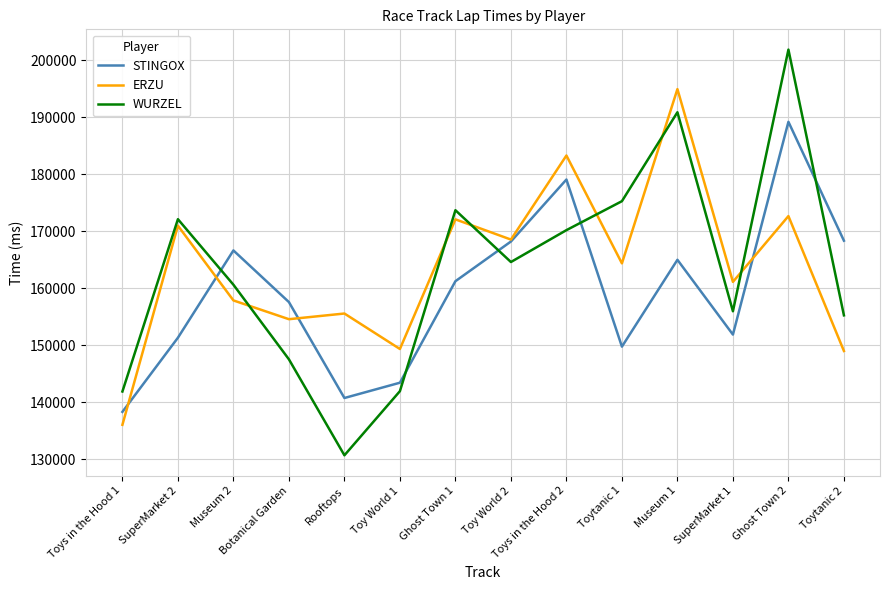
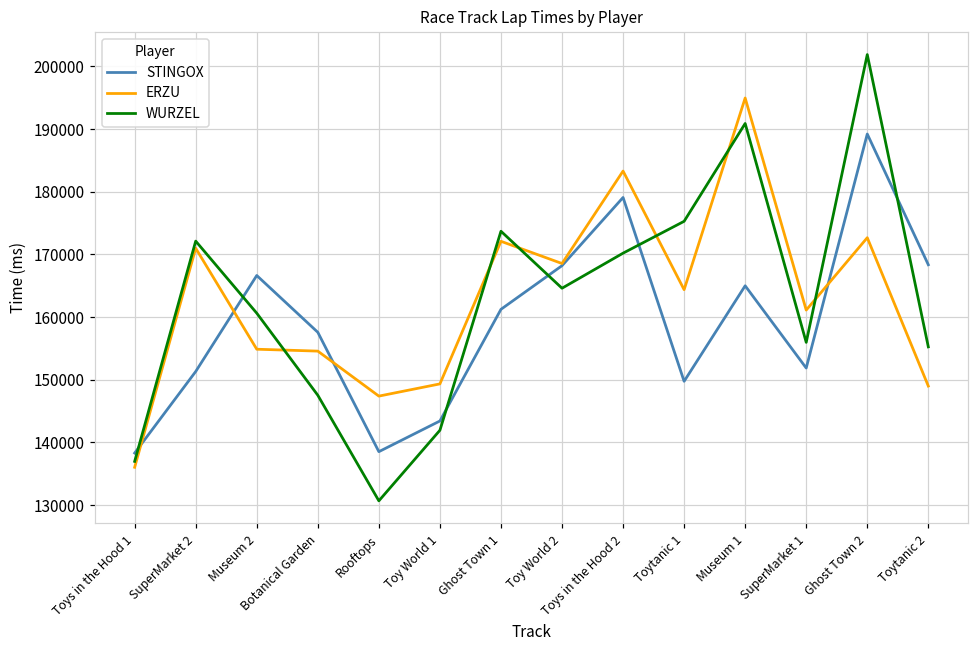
WURZEL, Toys in the Hood 1: 142000 -> 137000
ERZU, Museum 2: 158000 -> 155000
STINGOX, Rooftops: 141000 -> 139000
ERZU, Rooftops: 156000 -> 147000
